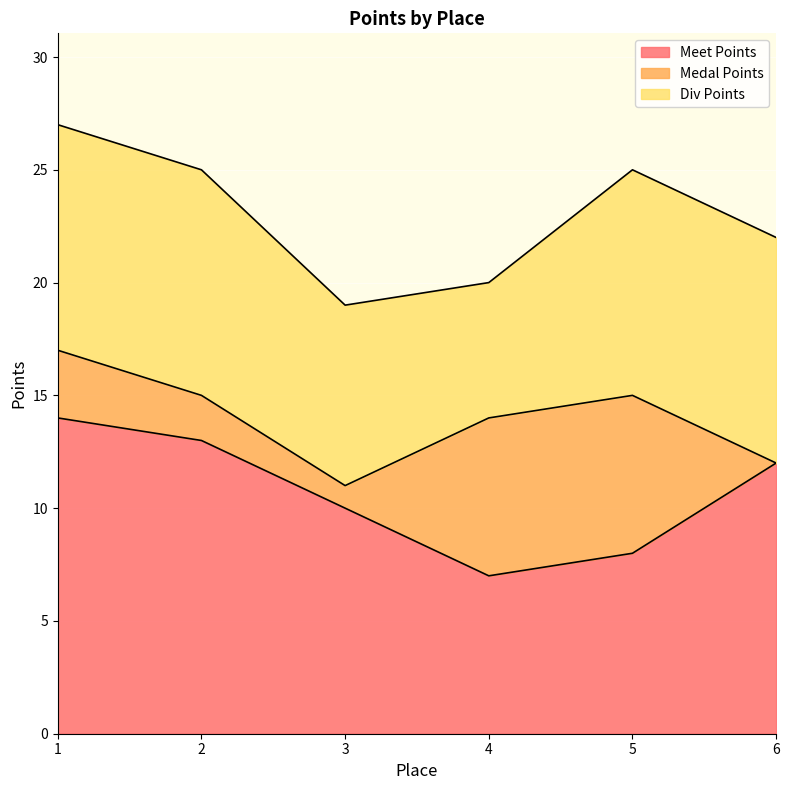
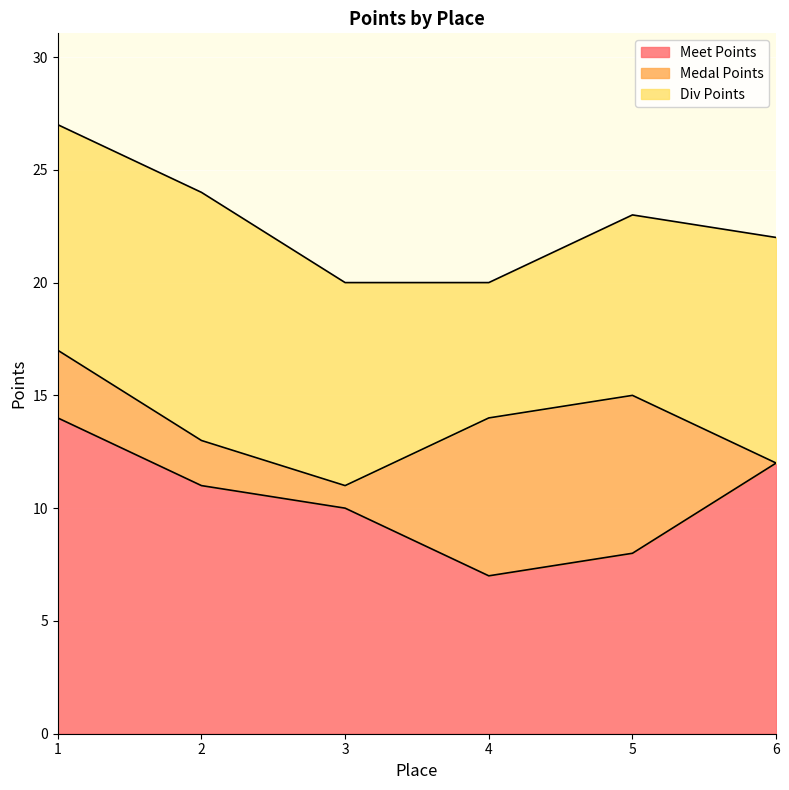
Meet Points, 2: 13 -> 11
Div Points, 2: 10 -> 11
Div Points, 3: 8 -> 9
Div Points, 5: 10 -> 8
